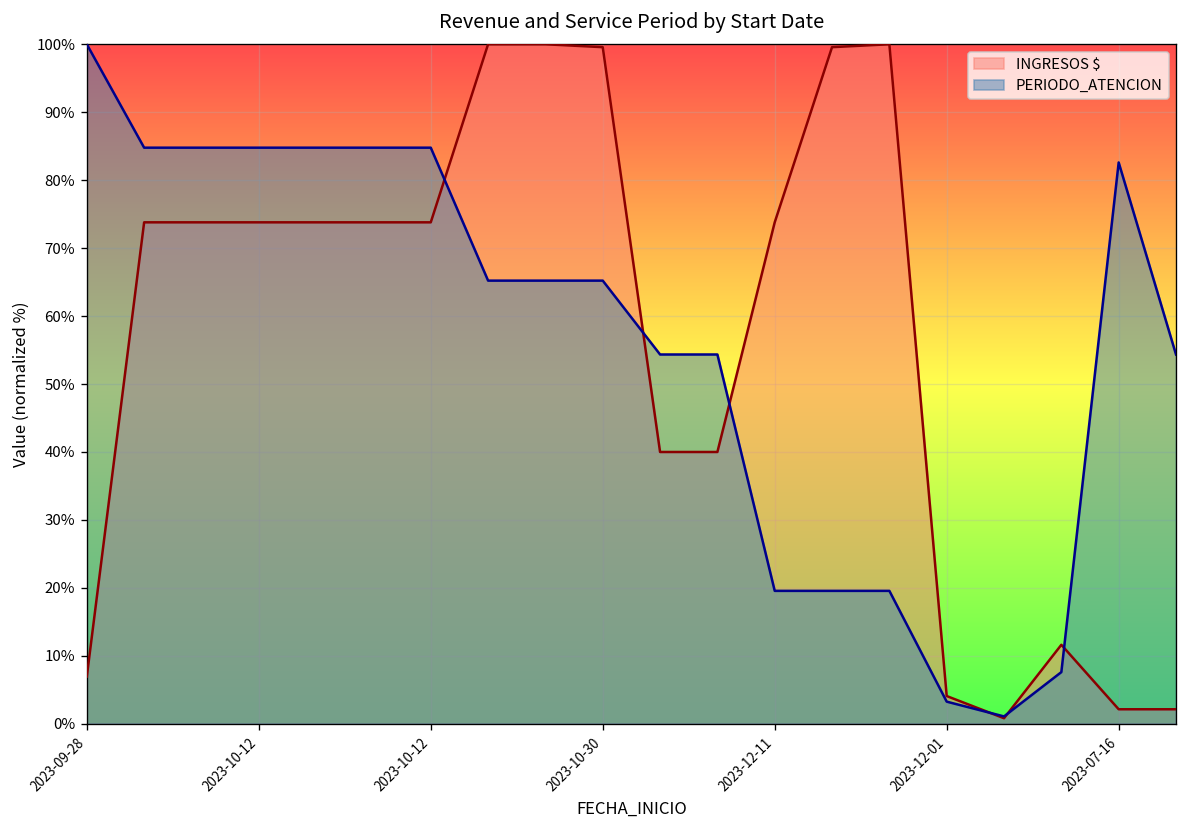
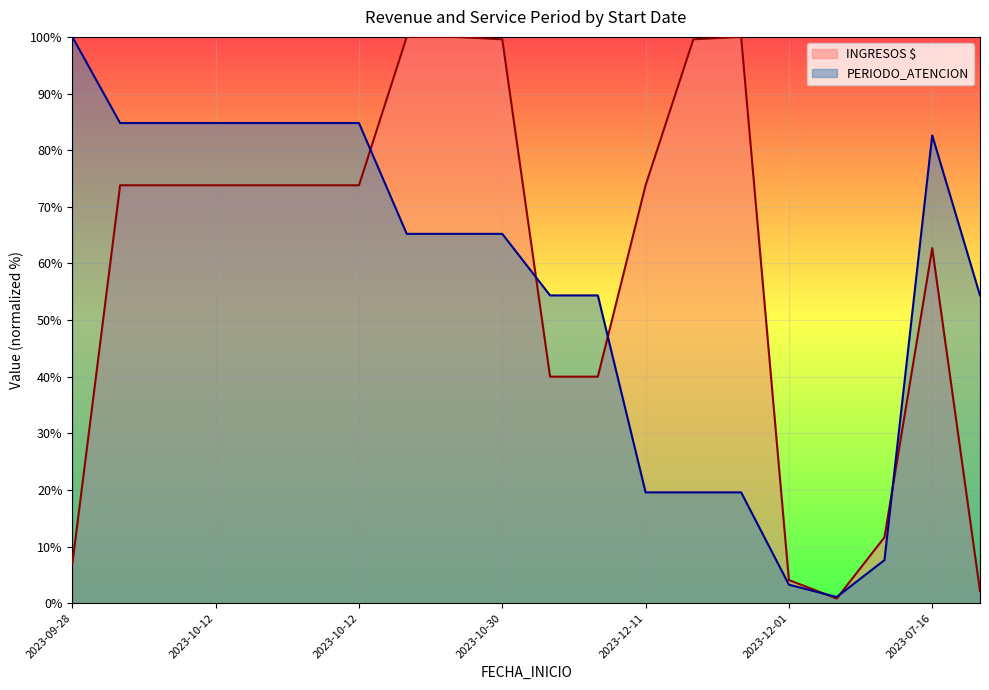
INGRESOS $, 2023-07-16: 2% -> 63%
